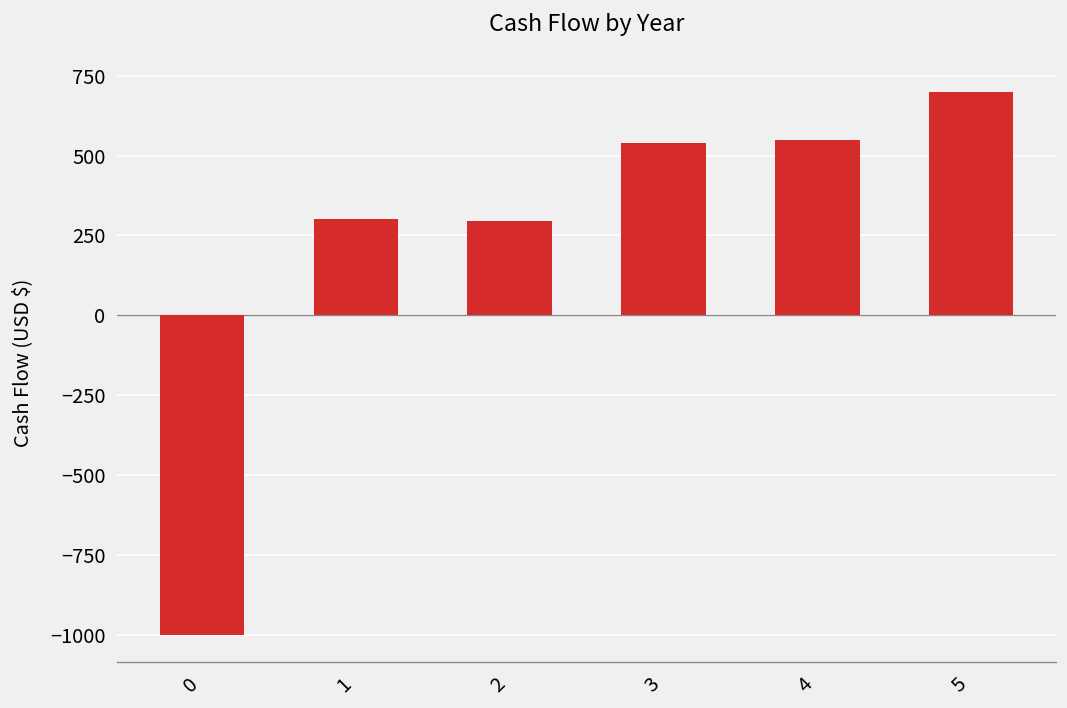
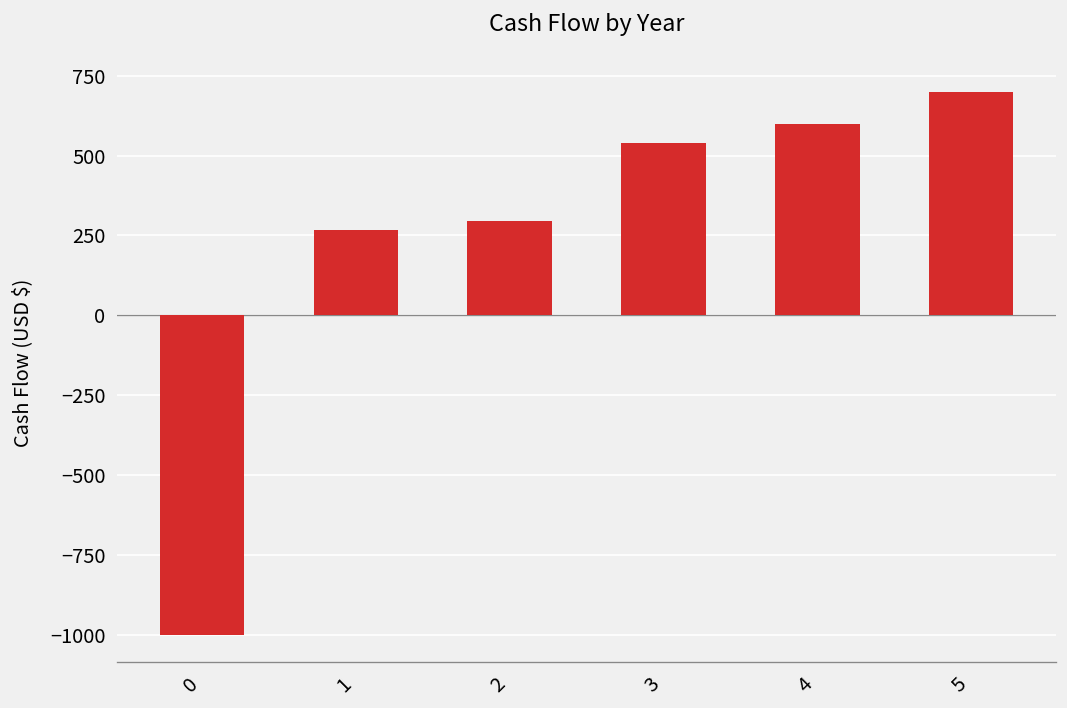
1: 300 -> 270
4: 550 -> 600
